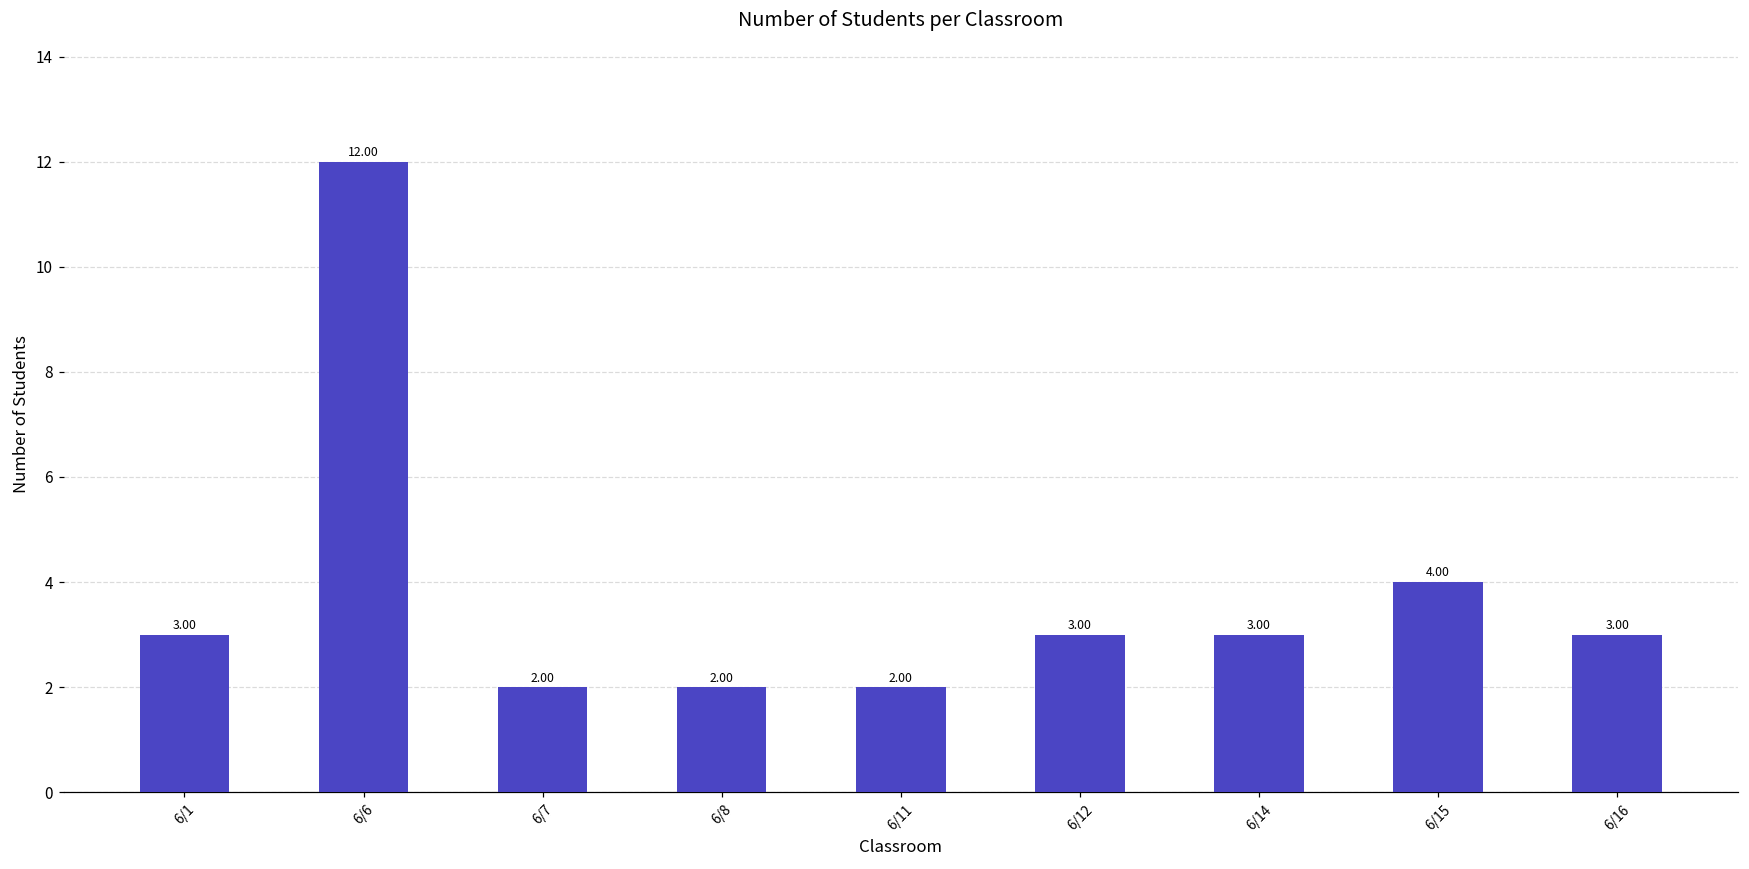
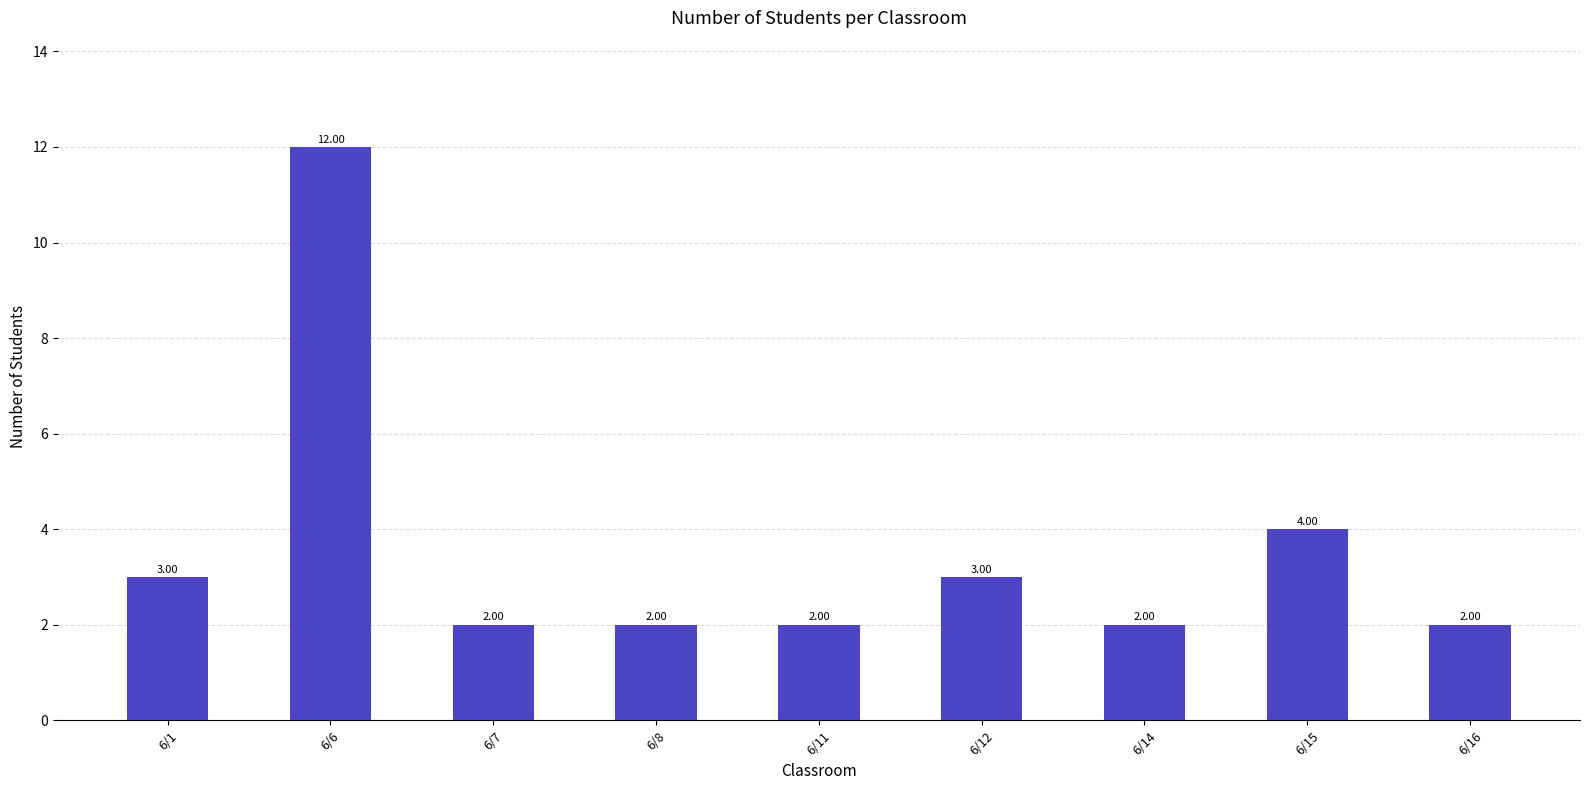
6/14: 3.00 -> 2.00
6/16: 3.00 -> 2.00
